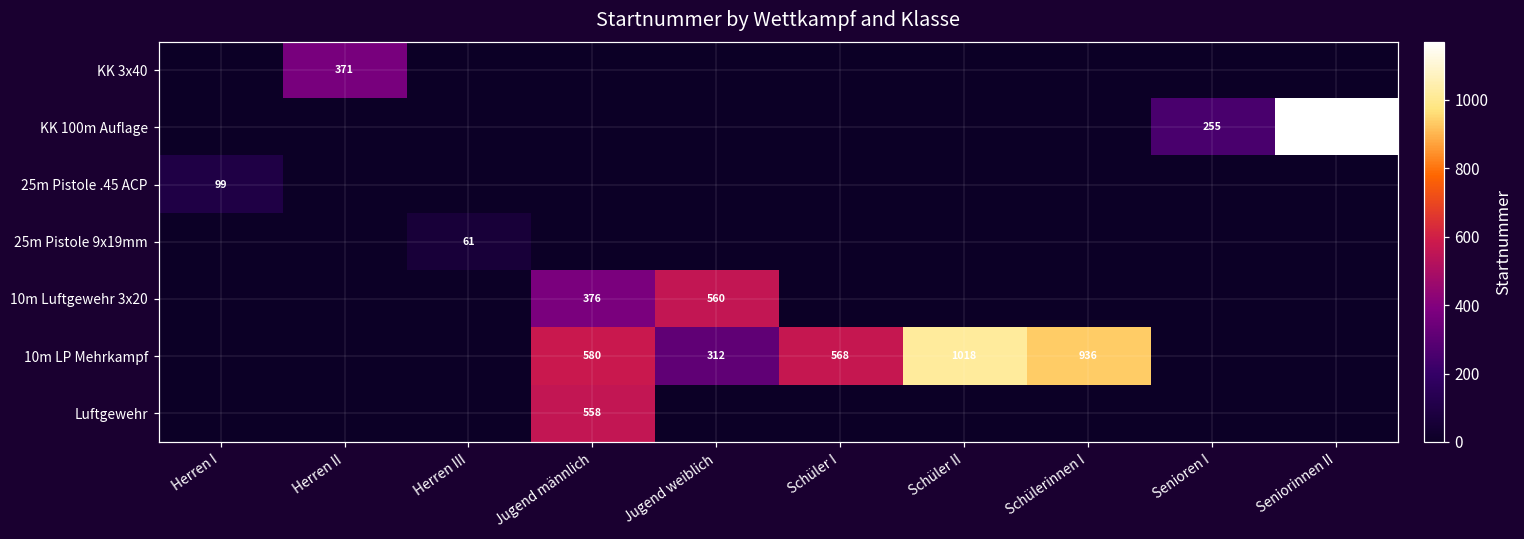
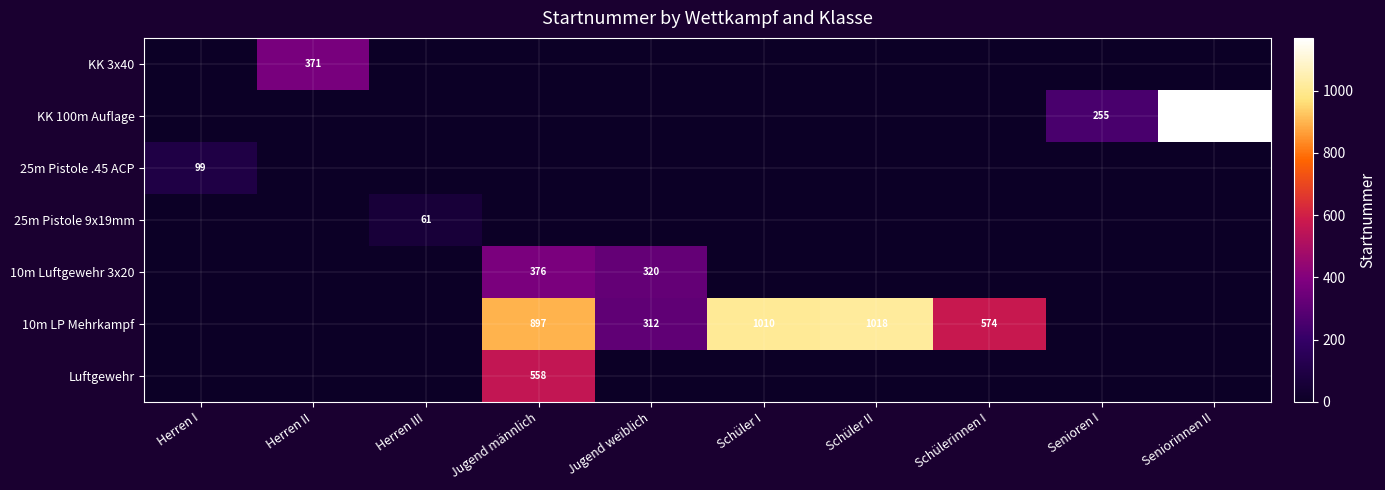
10m Luftgewehr 3x20, Jugend weiblich: 560 -> 320
10m LP Mehrkampf, Jugend männlich: 580 -> 897
10m LP Mehrkampf, Schüler I: 568 -> 1010
10m LP Mehrkampf, Schülerinnen I: 936 -> 574
